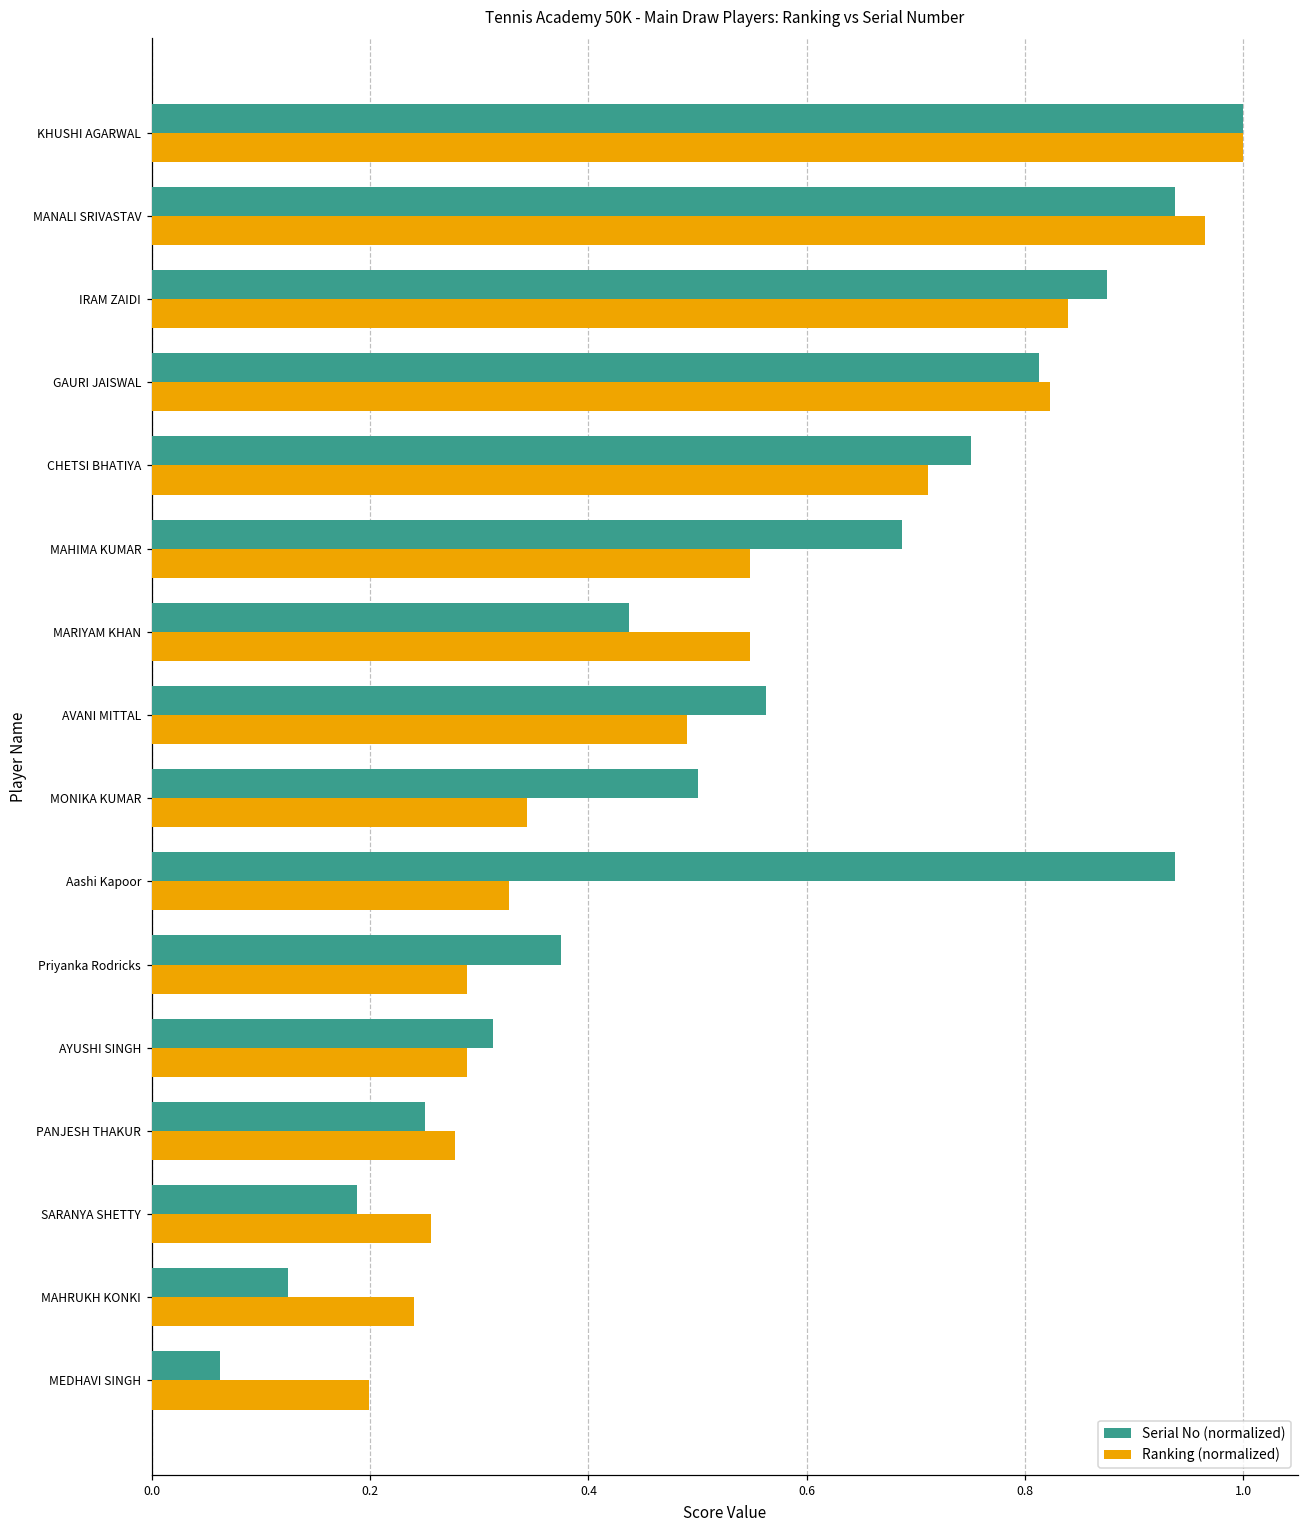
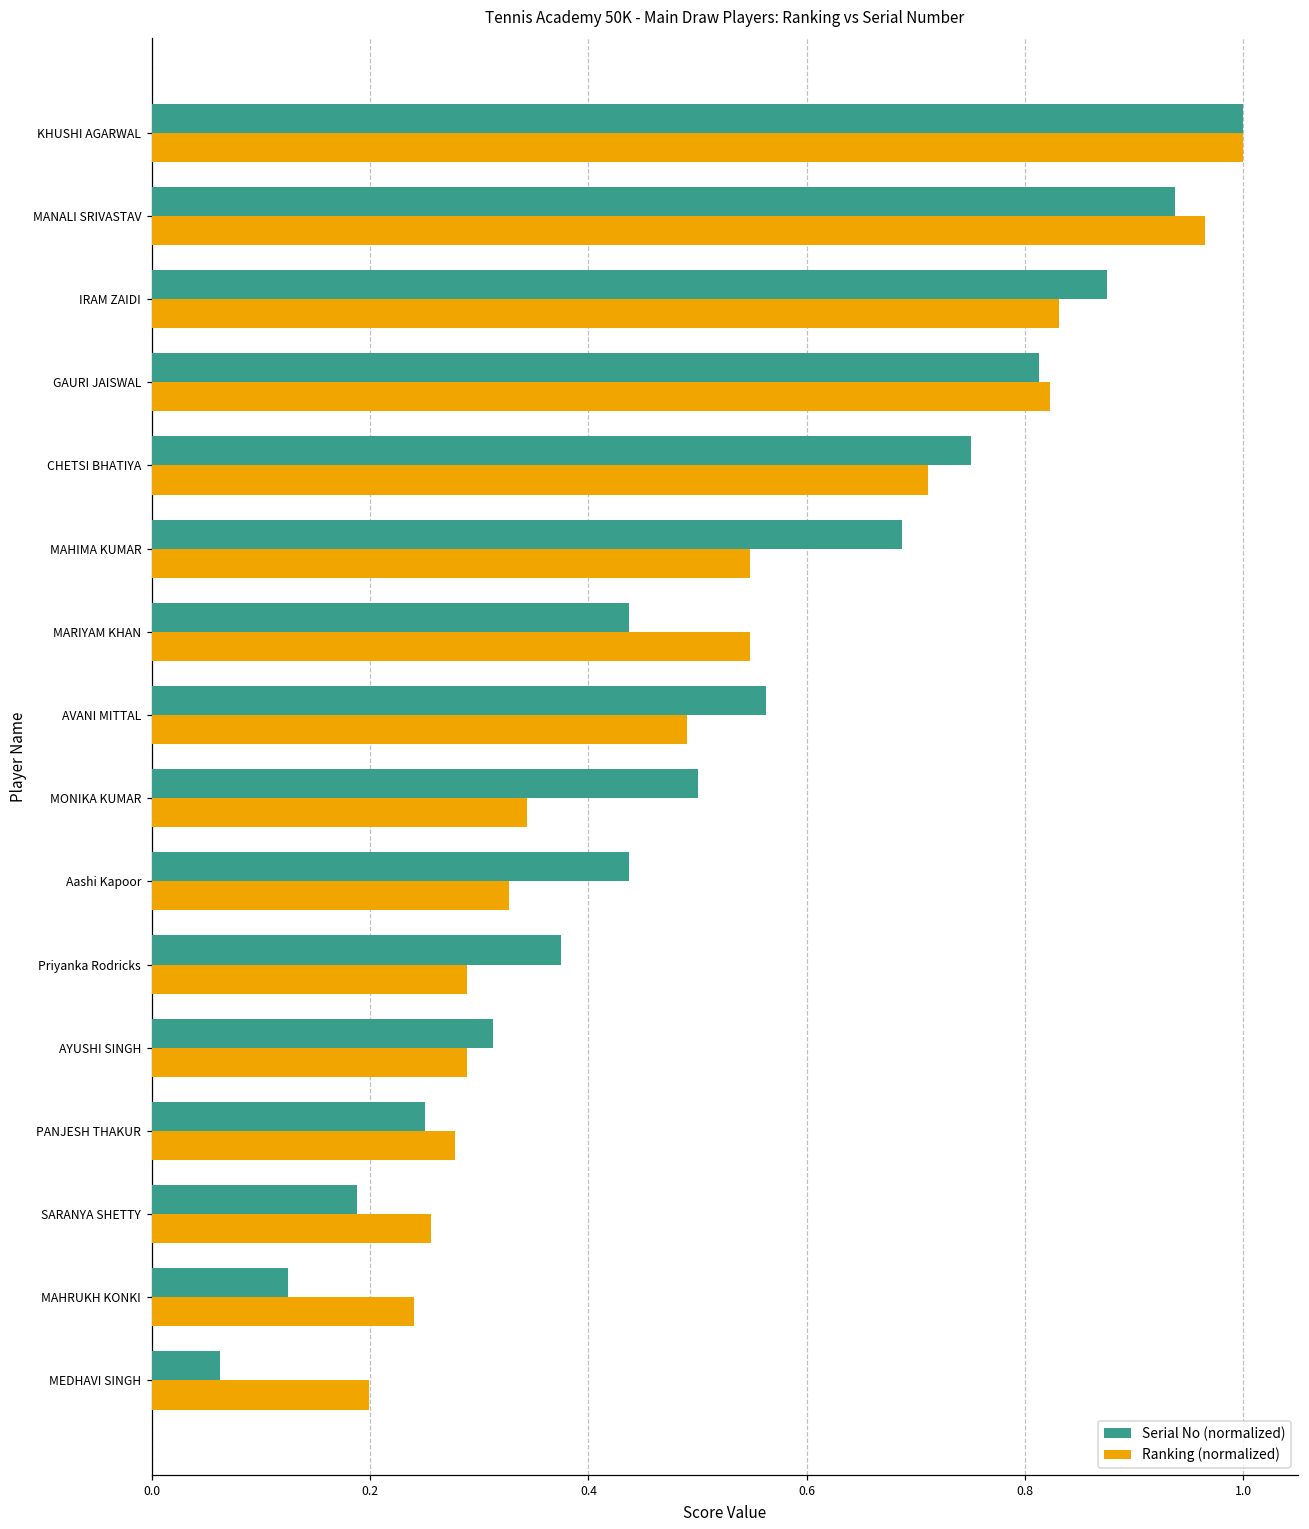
Ranking (normalized), IRAM ZAIDI: 0.84 -> 0.83
Serial No (normalized), Aashi Kapoor: 0.94 -> 0.44
